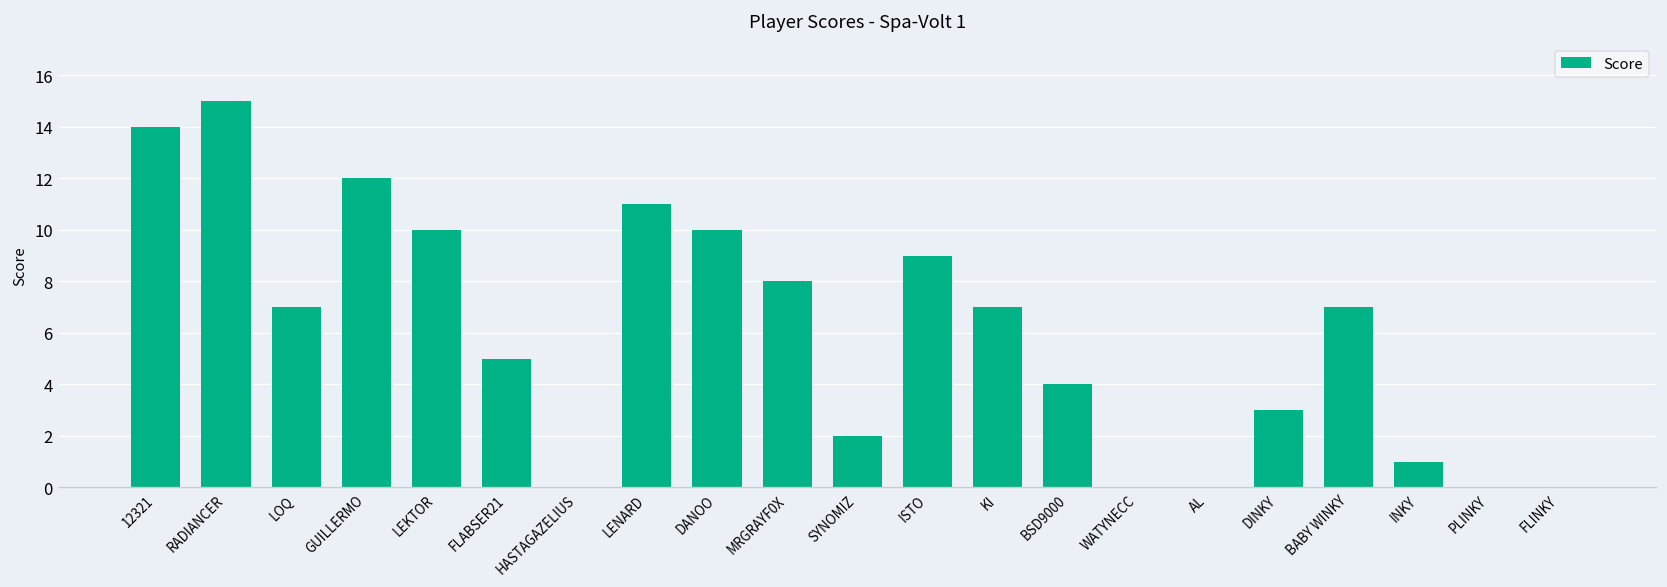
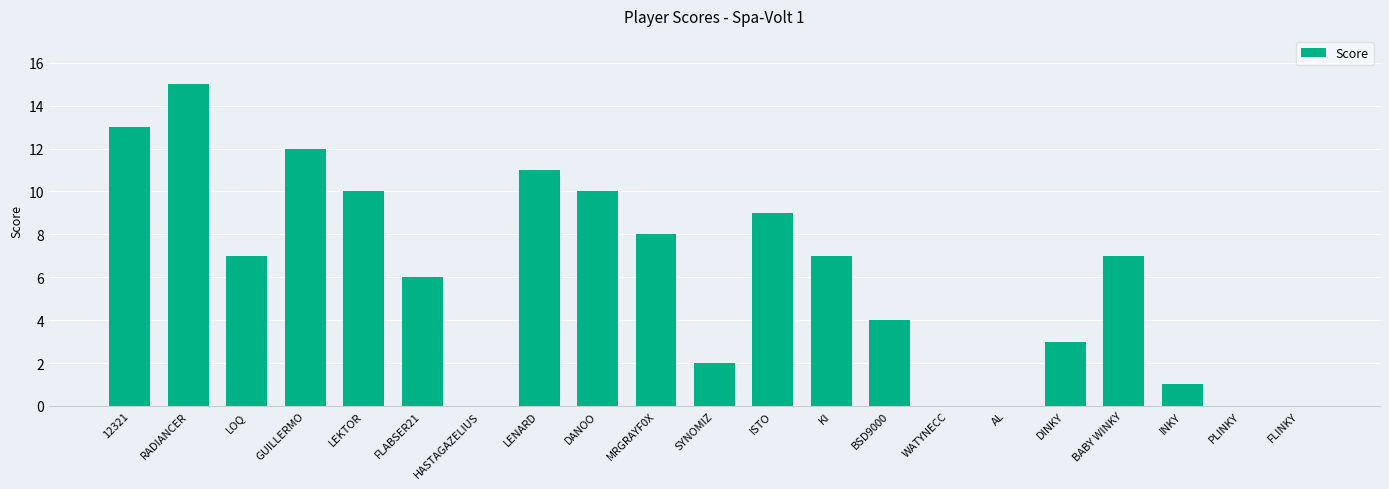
12321: 14 -> 13
FLABSER21: 5 -> 6
